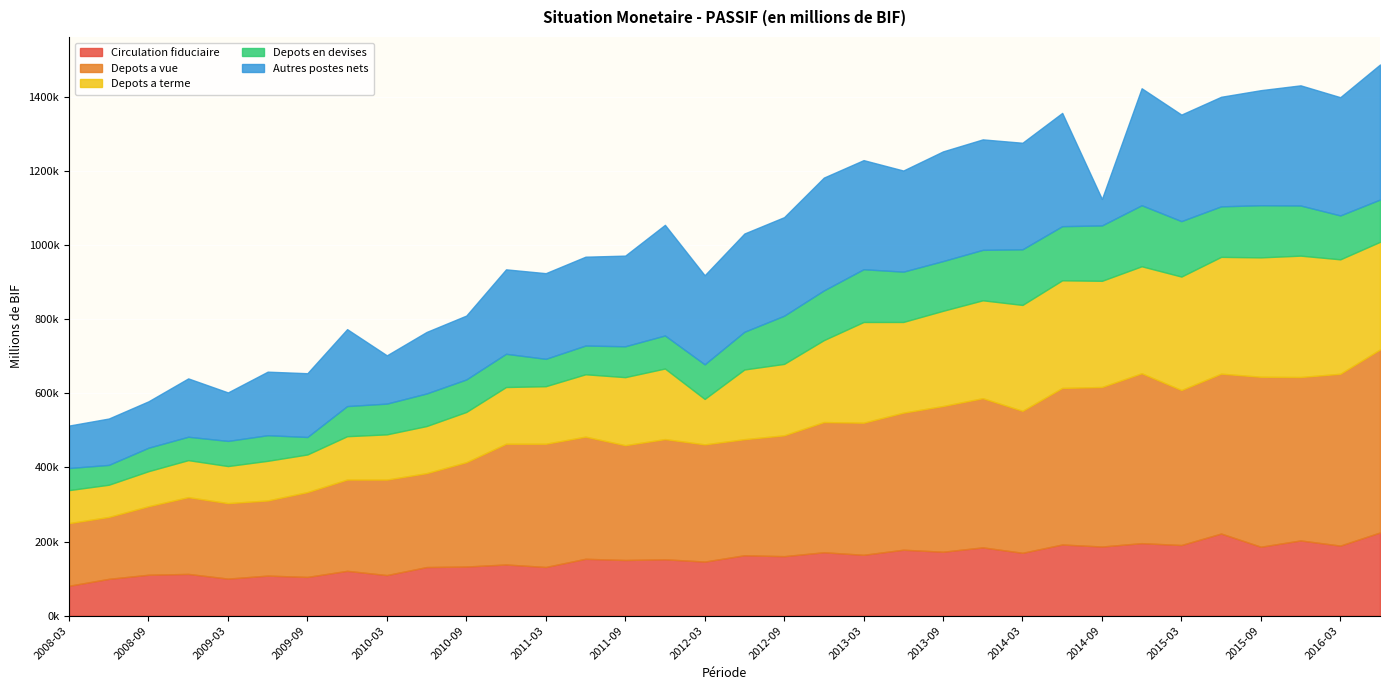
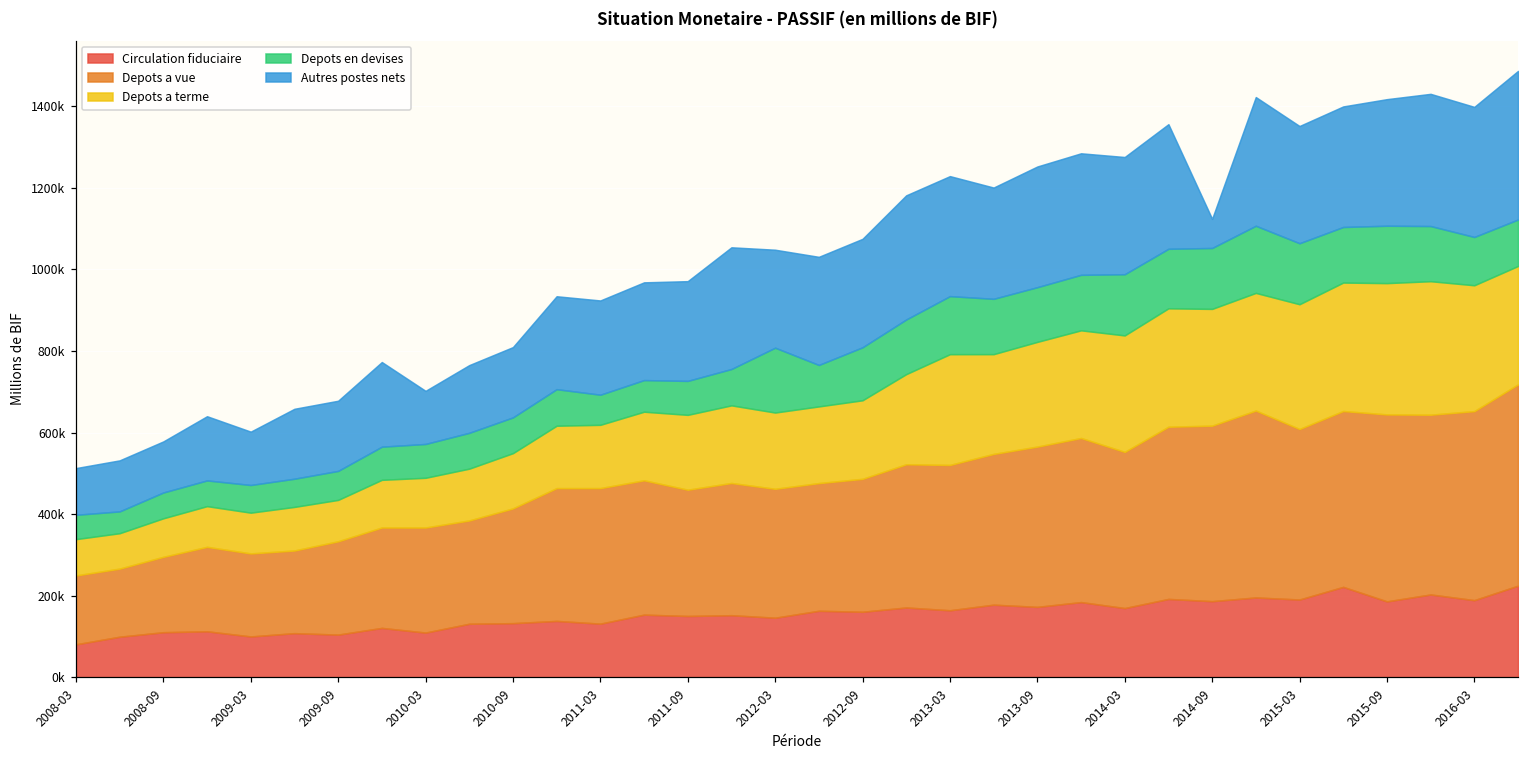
Depots en devises, 2009-09: 50000 -> 70000
Depots a terme, 2012-03: 120000 -> 190000
Depots en devises, 2012-03: 90000 -> 160000
